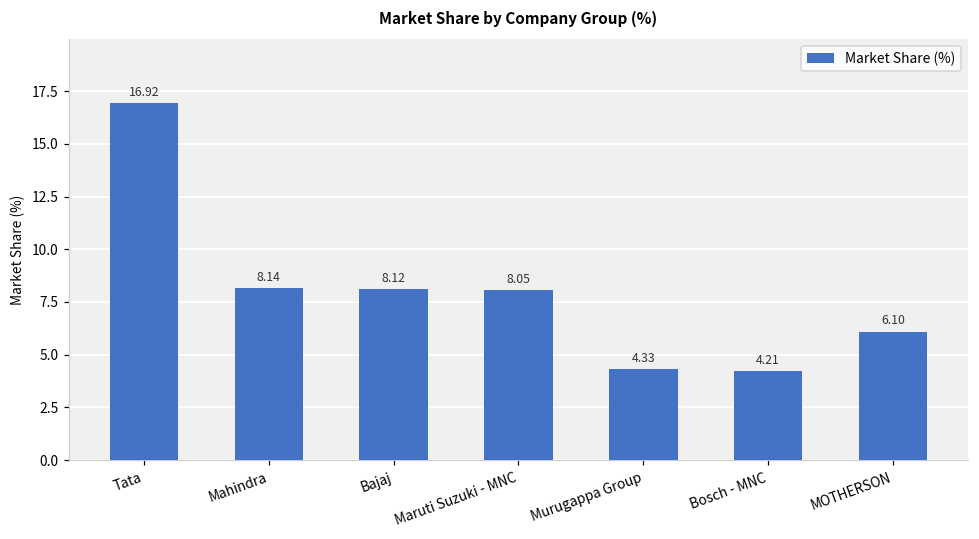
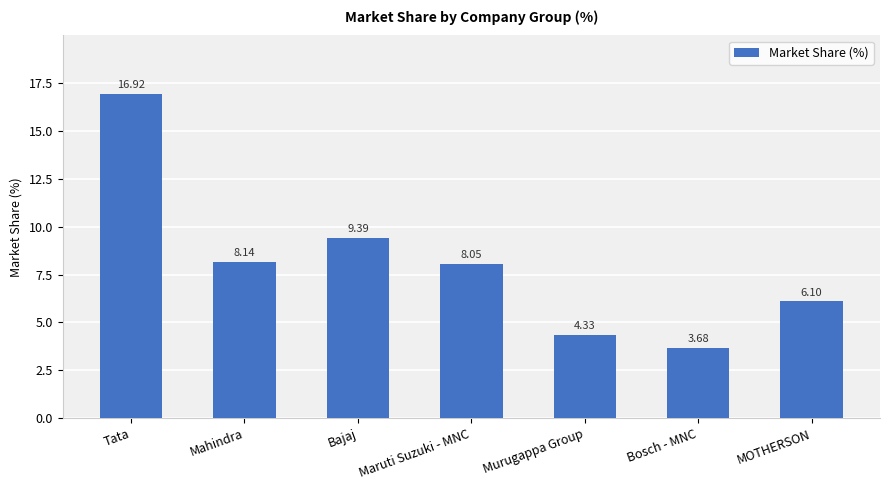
Bajaj: 8.12 -> 9.39
Bosch - MNC: 4.21 -> 3.68
